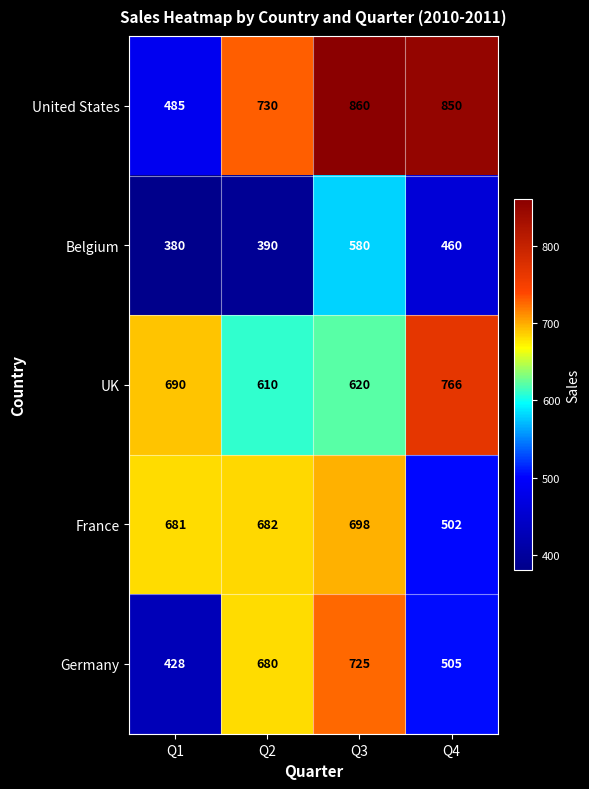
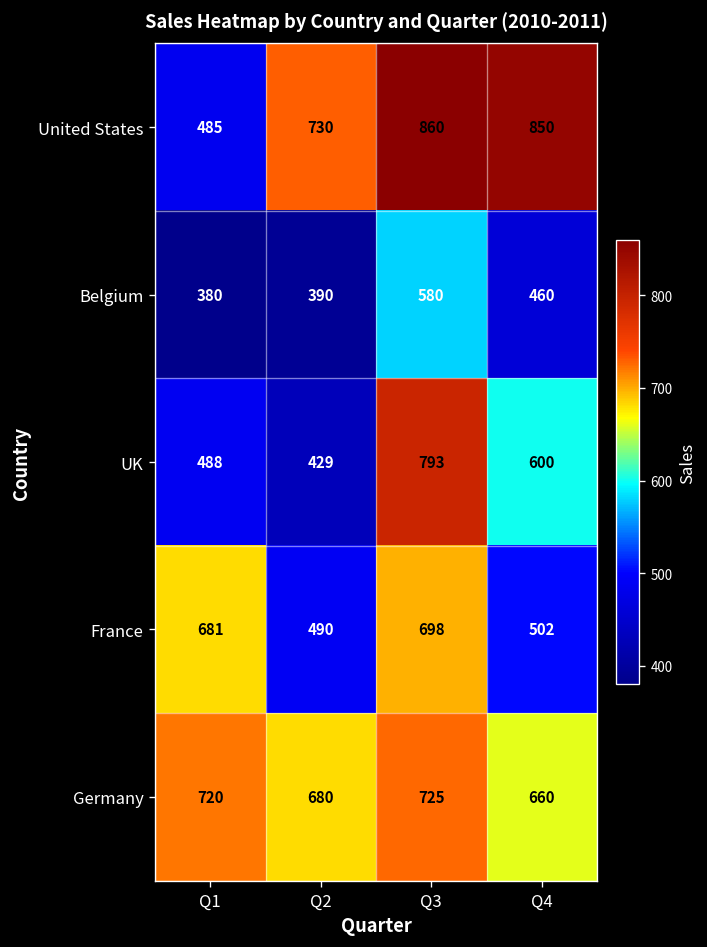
UK, Q1: 690 -> 488
UK, Q2: 610 -> 429
UK, Q3: 620 -> 793
UK, Q4: 766 -> 600
France, Q2: 682 -> 490
Germany, Q1: 428 -> 720
Germany, Q4: 505 -> 660
